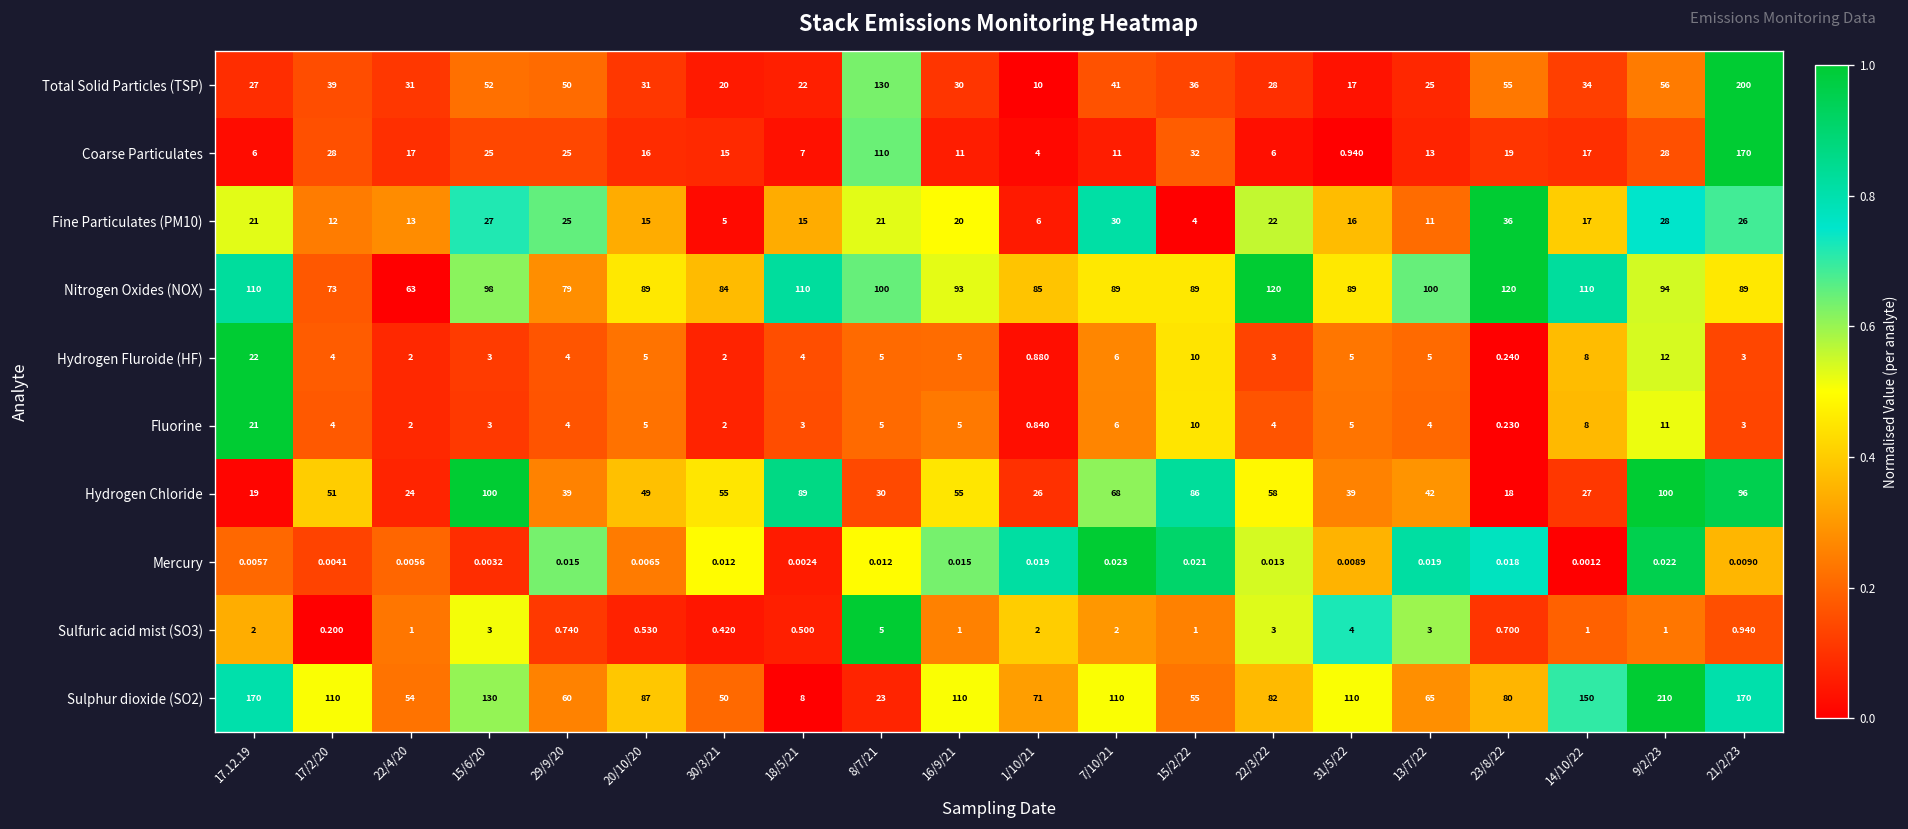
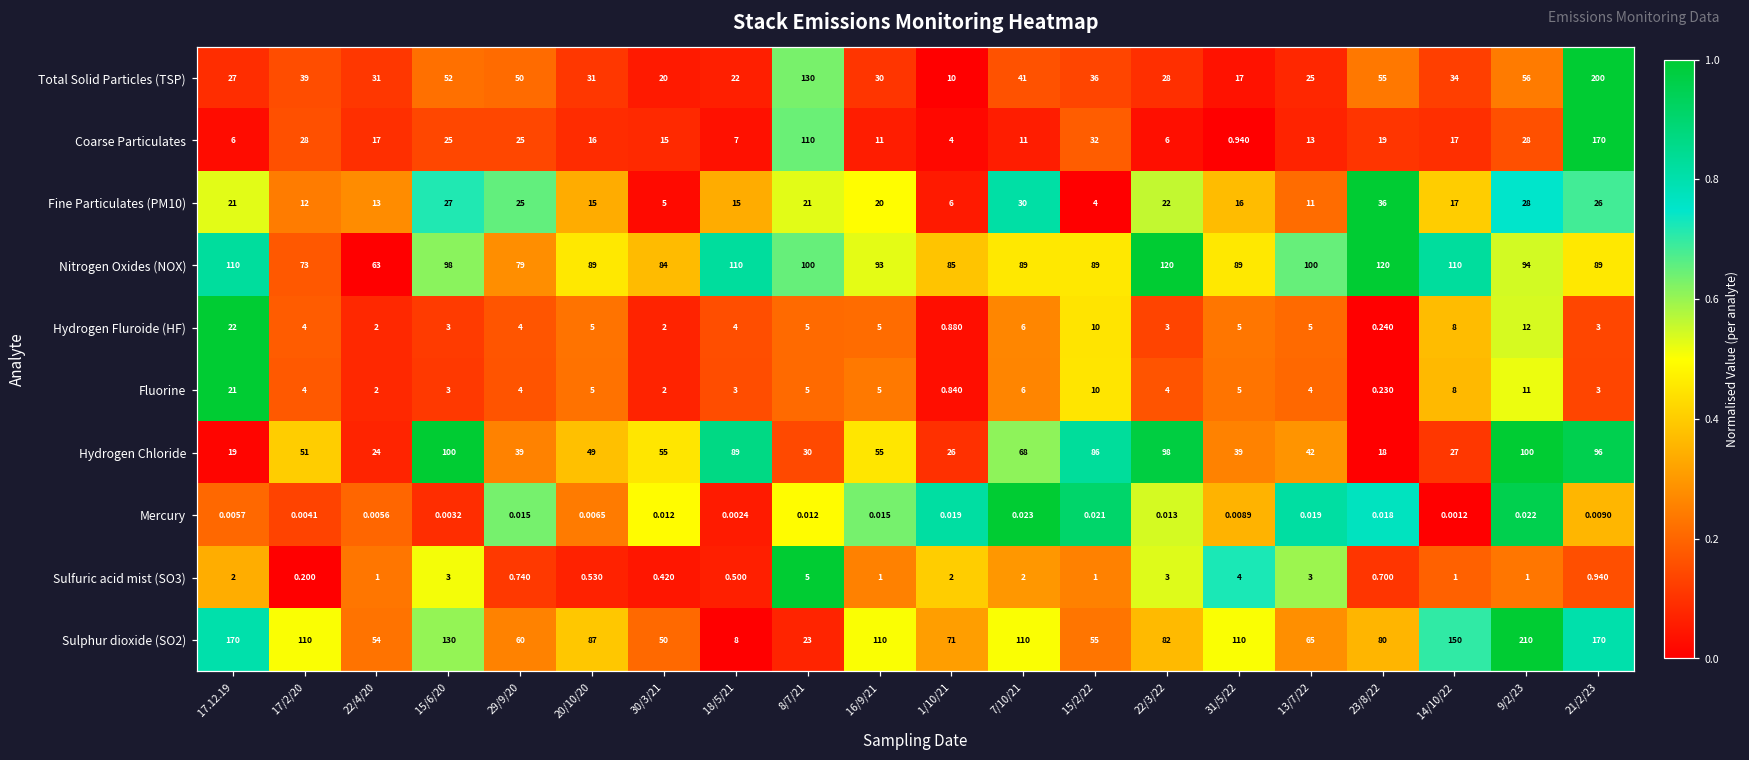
Hydrogen Chloride, 22/3/22: 58 -> 98
